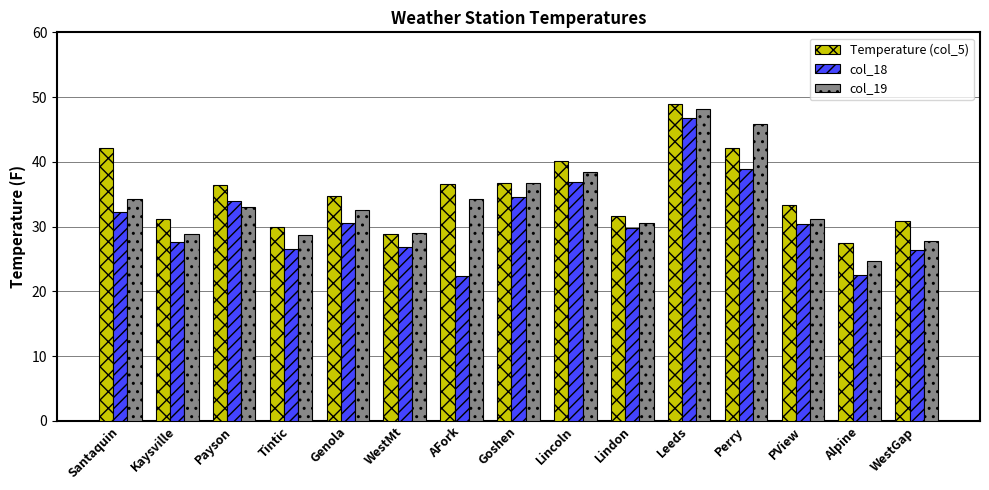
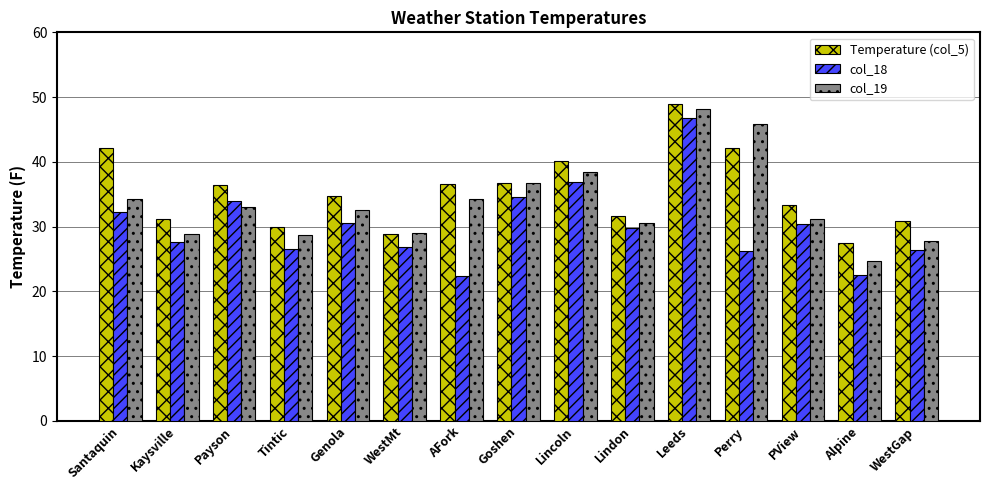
col_18, Perry: 39 -> 26
